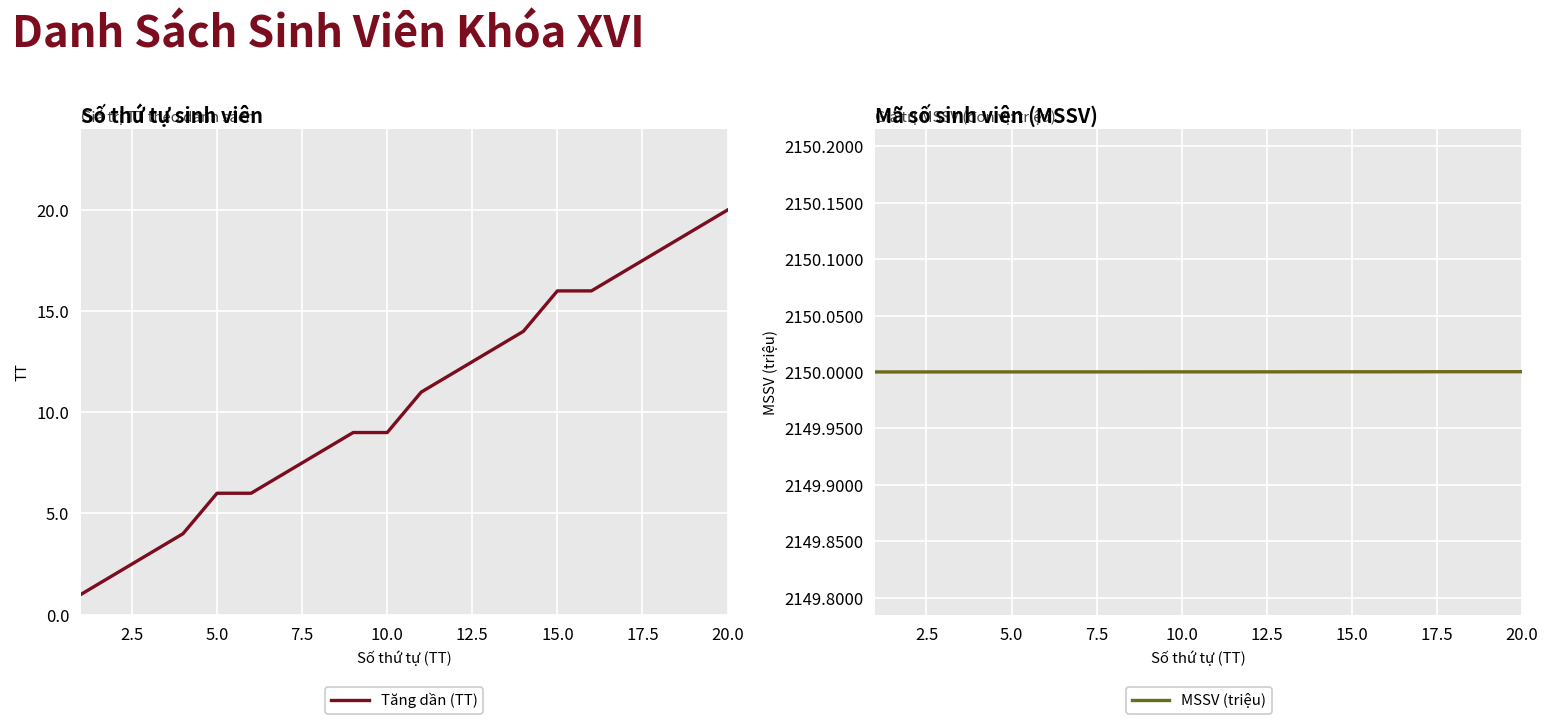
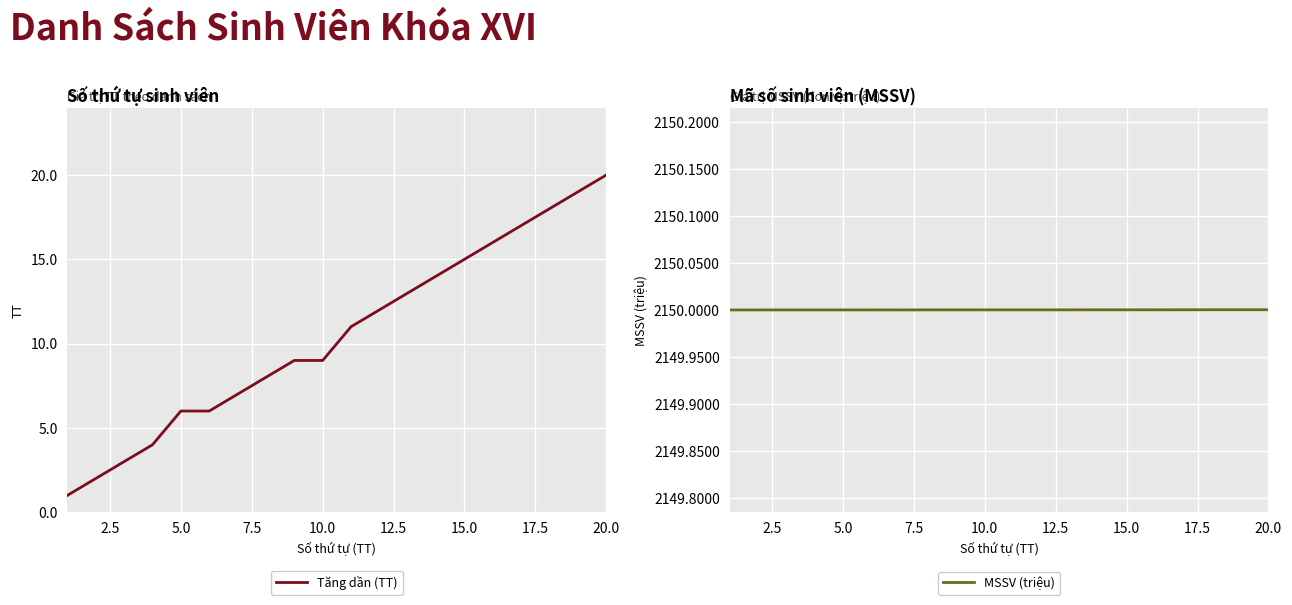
Số thứ tự sinh viên, 15.0: 16 -> 15
